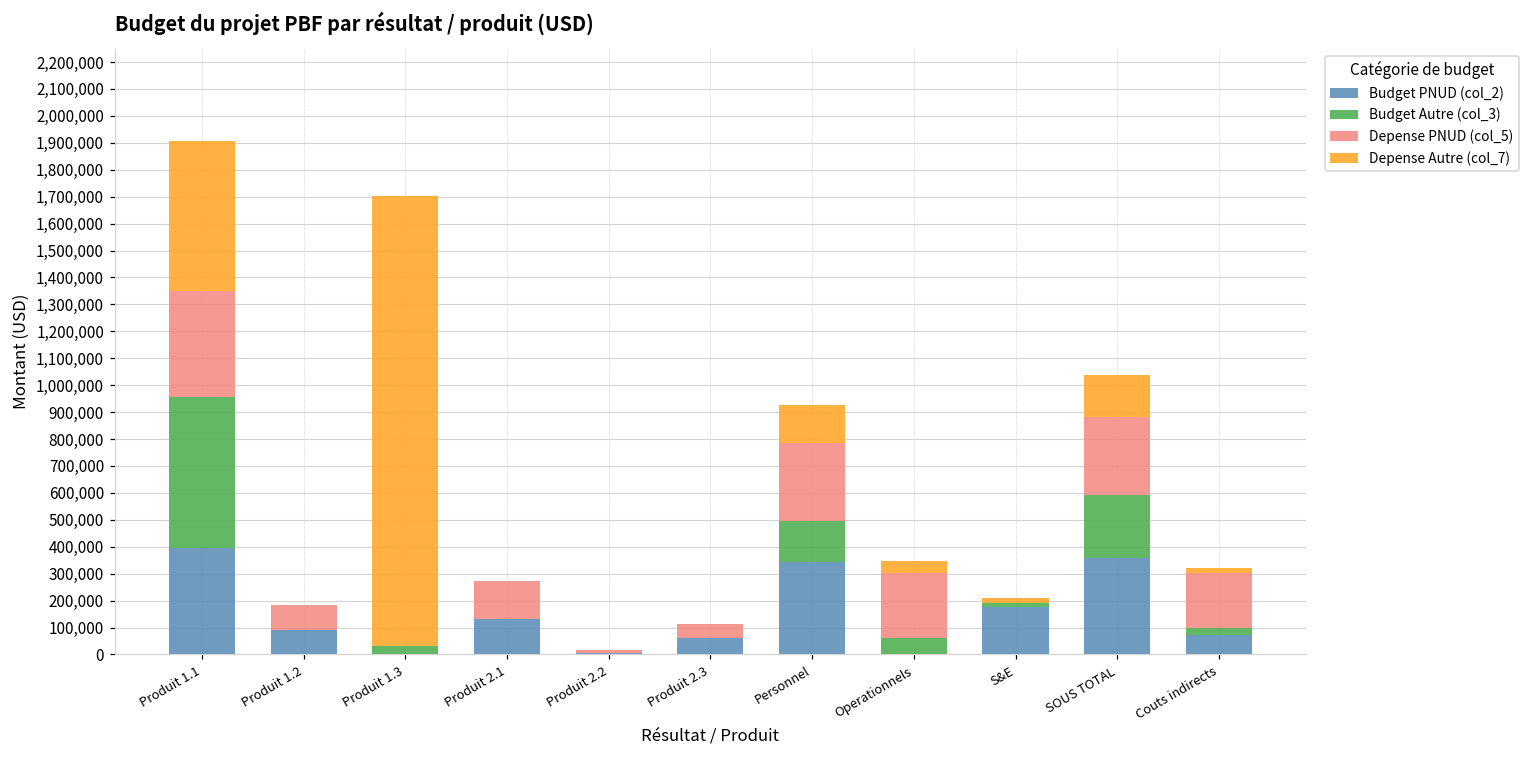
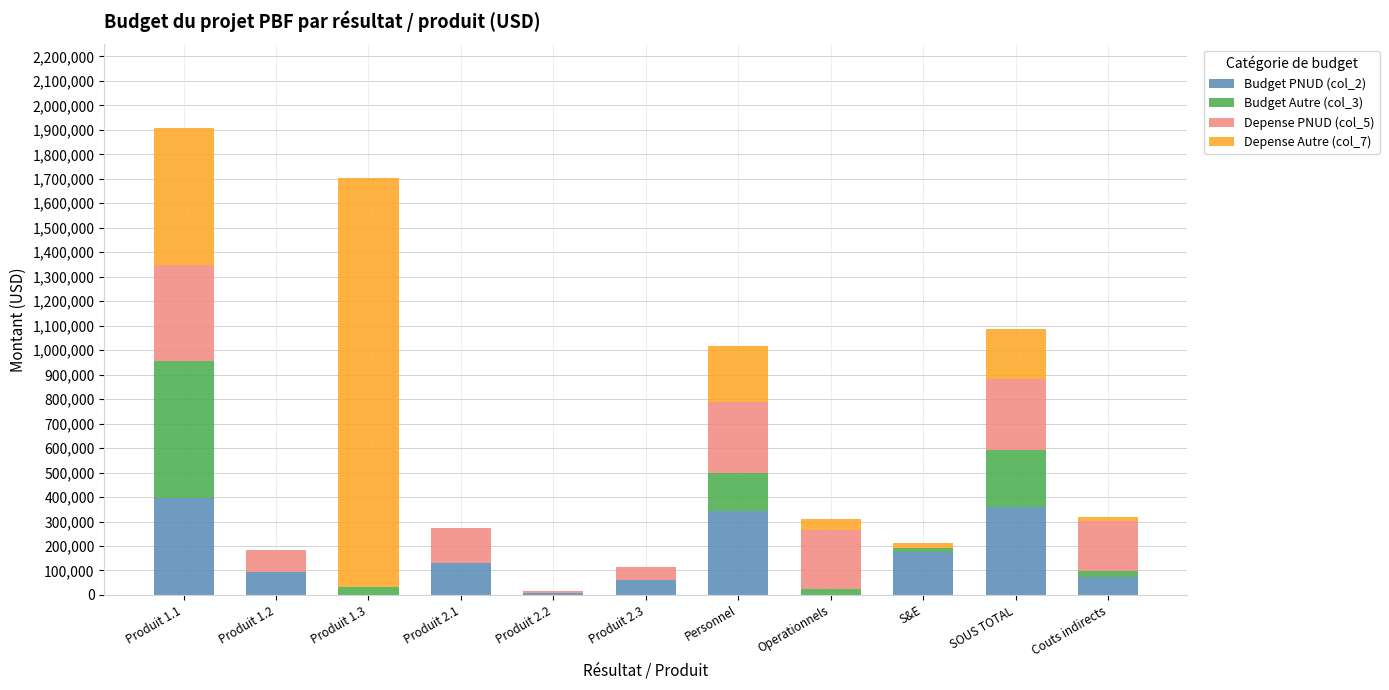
Depense Autre (col_7), Personnel: 140,000 -> 230,000
Budget Autre (col_3), Operationnels: 60,000 -> 30,000
Depense Autre (col_7), SOUS TOTAL: 150,000 -> 200,000
